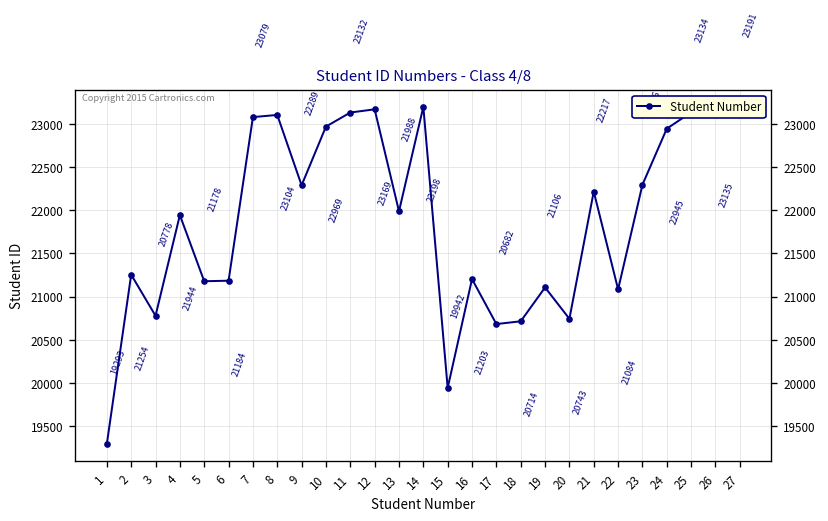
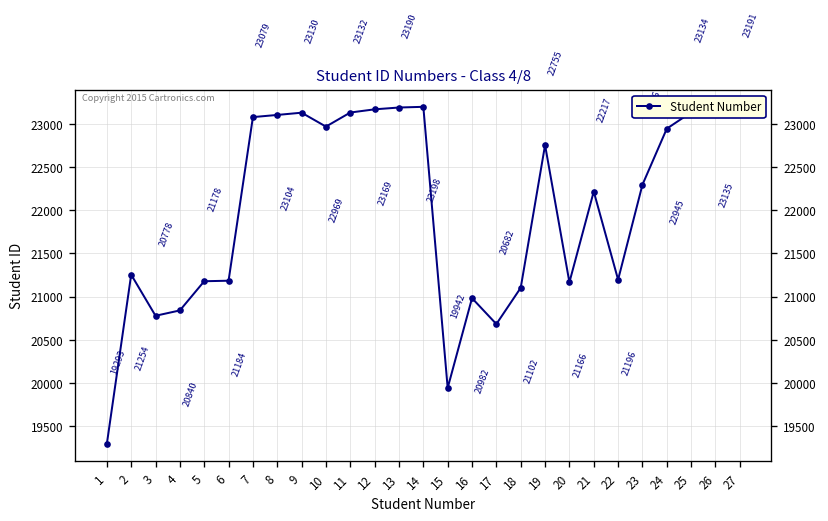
4: 21944 -> 20840
9: 22289 -> 23130
13: 21988 -> 23190
16: 21203 -> 20982
18: 20714 -> 21102
19: 21106 -> 22755
20: 20743 -> 21166
22: 21084 -> 21196
